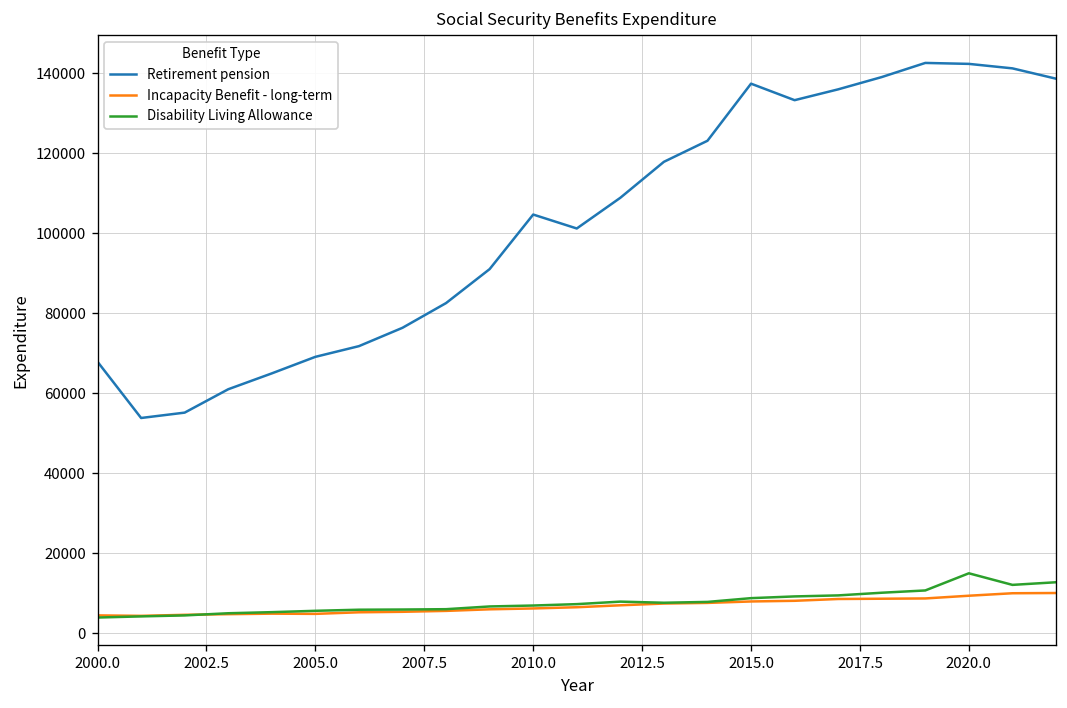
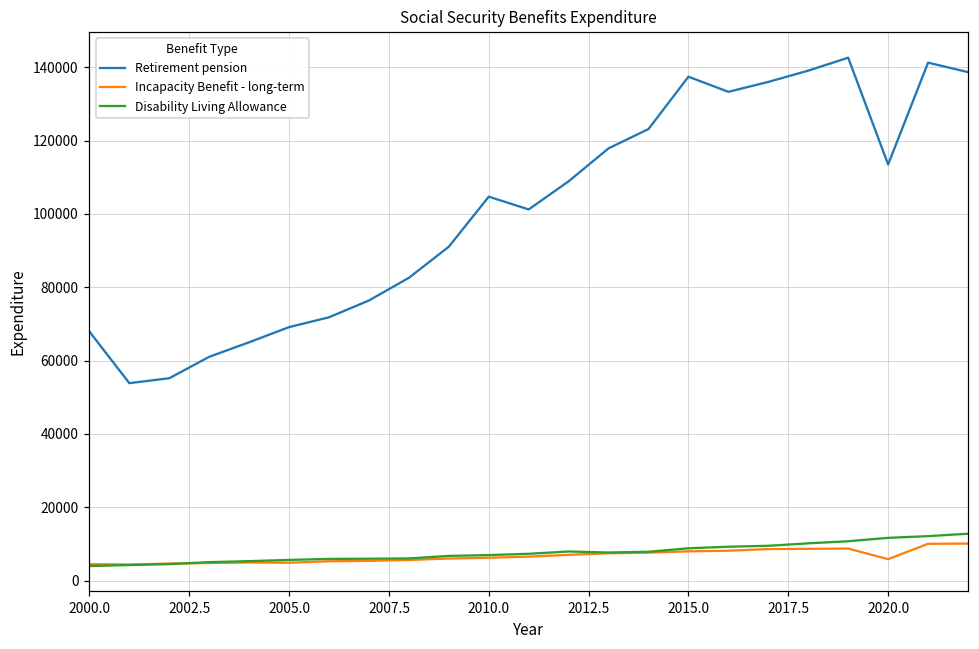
Retirement pension, 2020.0: 142000 -> 113000
Incapacity Benefit - long-term, 2020.0: 9000 -> 6000
Disability Living Allowance, 2020.0: 15000 -> 12000
